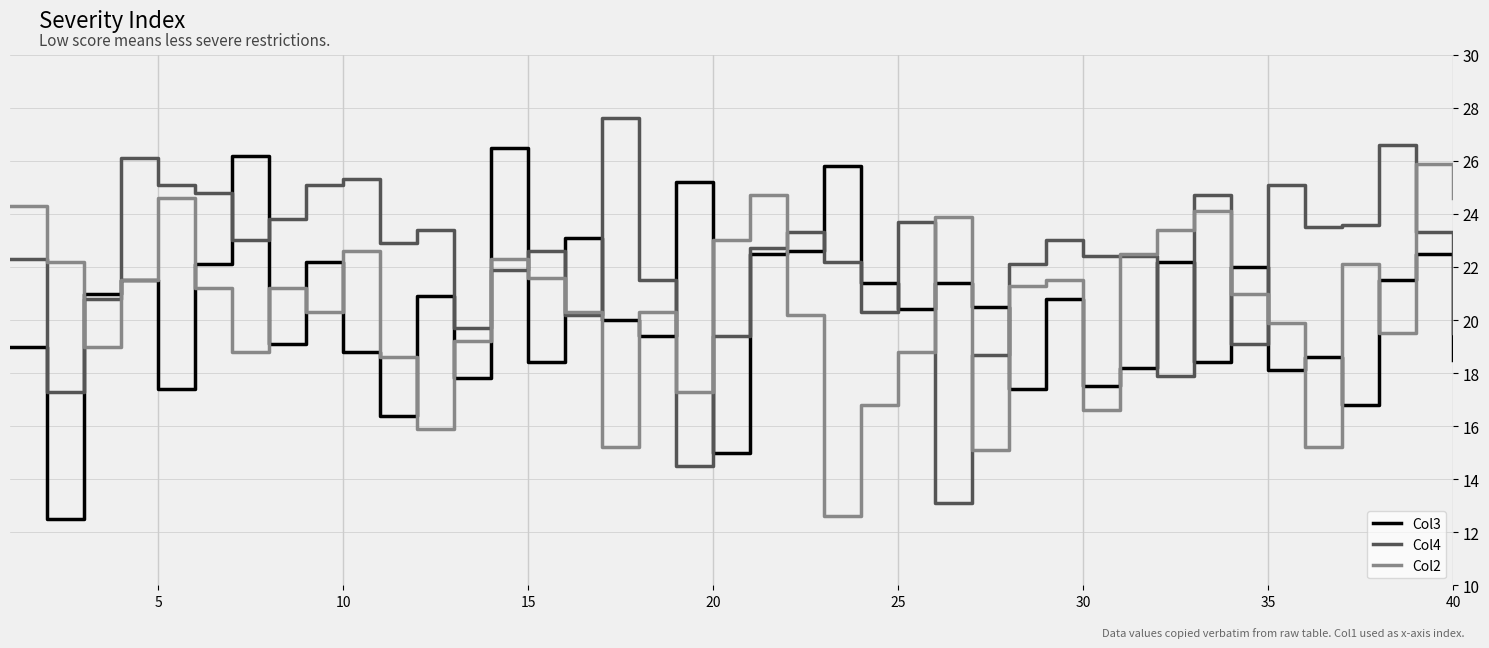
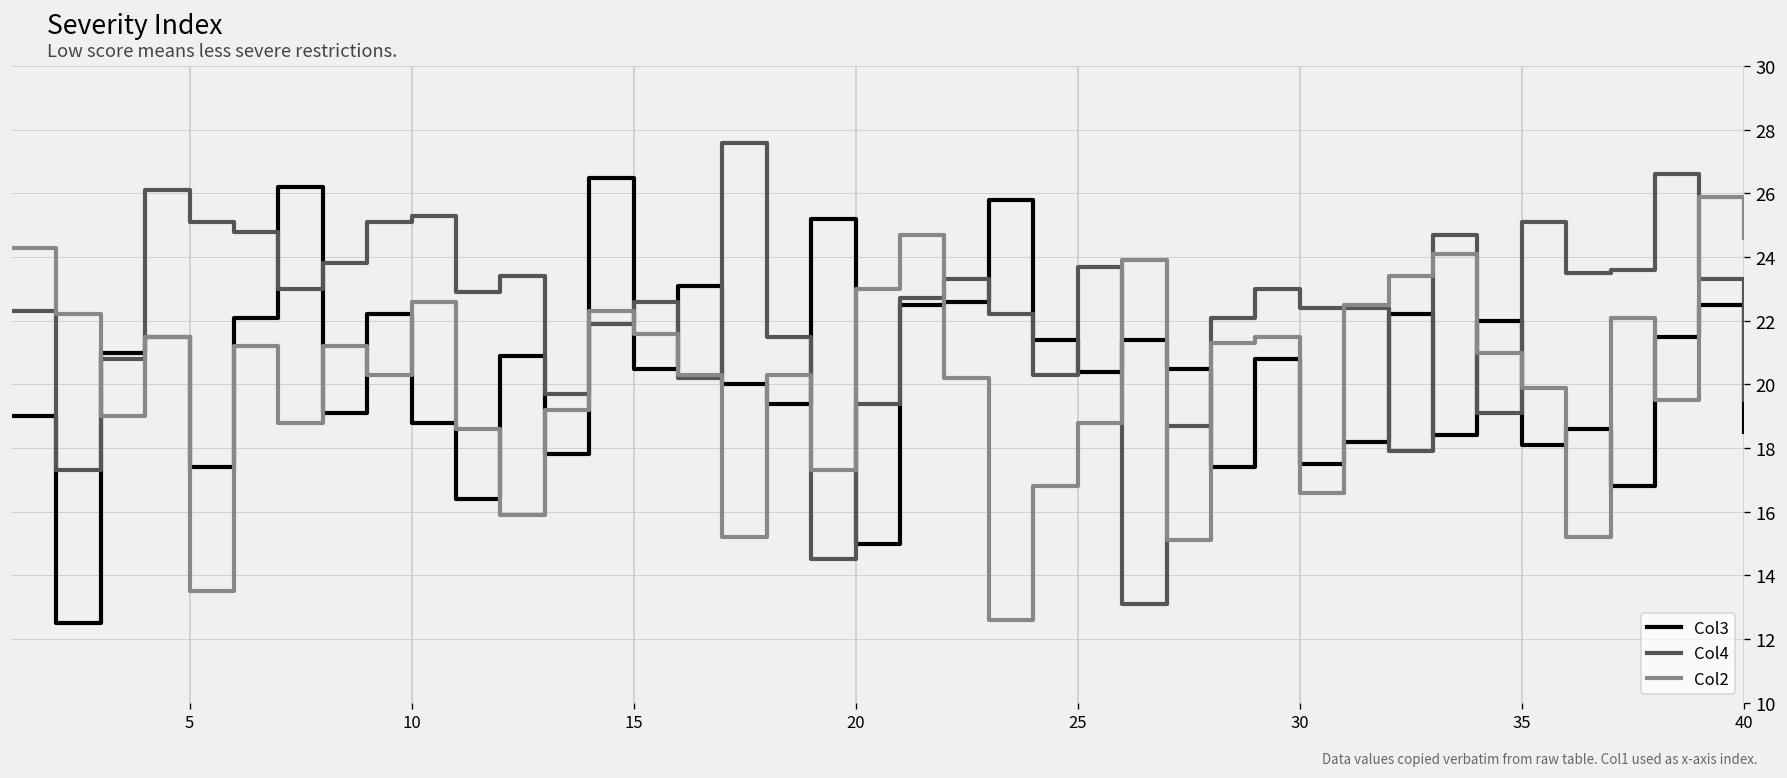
Col2, 5: 24.6 -> 13.5
Col3, 15: 18.4 -> 20.5
